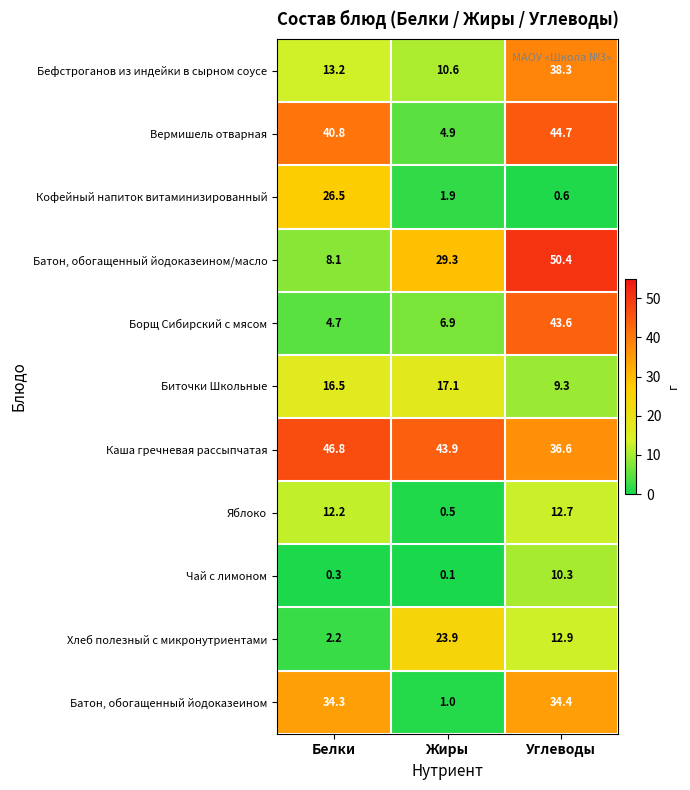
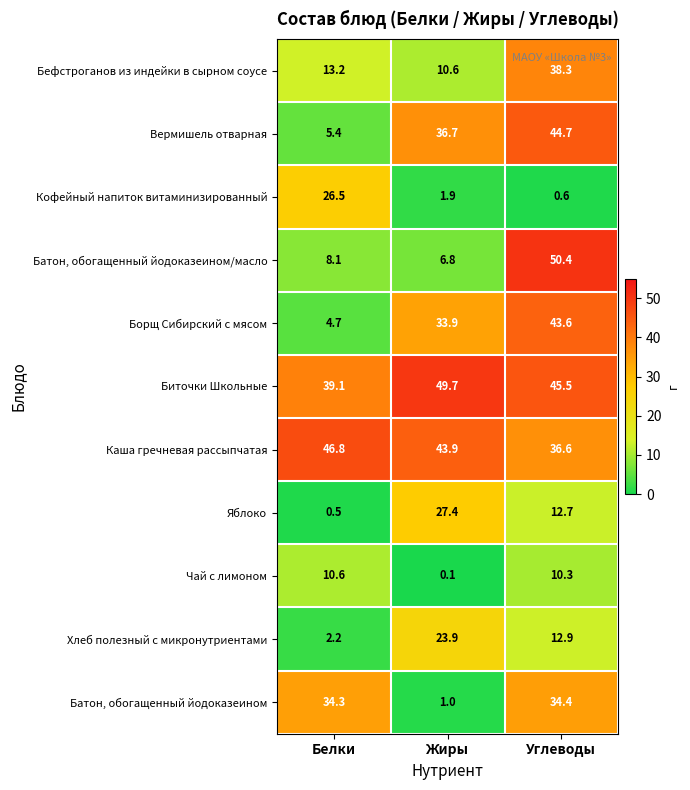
Вермишель отварная, Белки: 40.8 -> 5.4
Вермишель отварная, Жиры: 4.9 -> 36.7
Батон, обогащенный йодоказеином/масло, Жиры: 29.3 -> 6.8
Борщ Сибирский с мясом, Жиры: 6.9 -> 33.9
Биточки Школьные, Белки: 16.5 -> 39.1
Биточки Школьные, Жиры: 17.1 -> 49.7
Биточки Школьные, Углеводы: 9.3 -> 45.5
Яблоко, Белки: 12.2 -> 0.5
Яблоко, Жиры: 0.5 -> 27.4
Чай с лимоном, Белки: 0.3 -> 10.6
